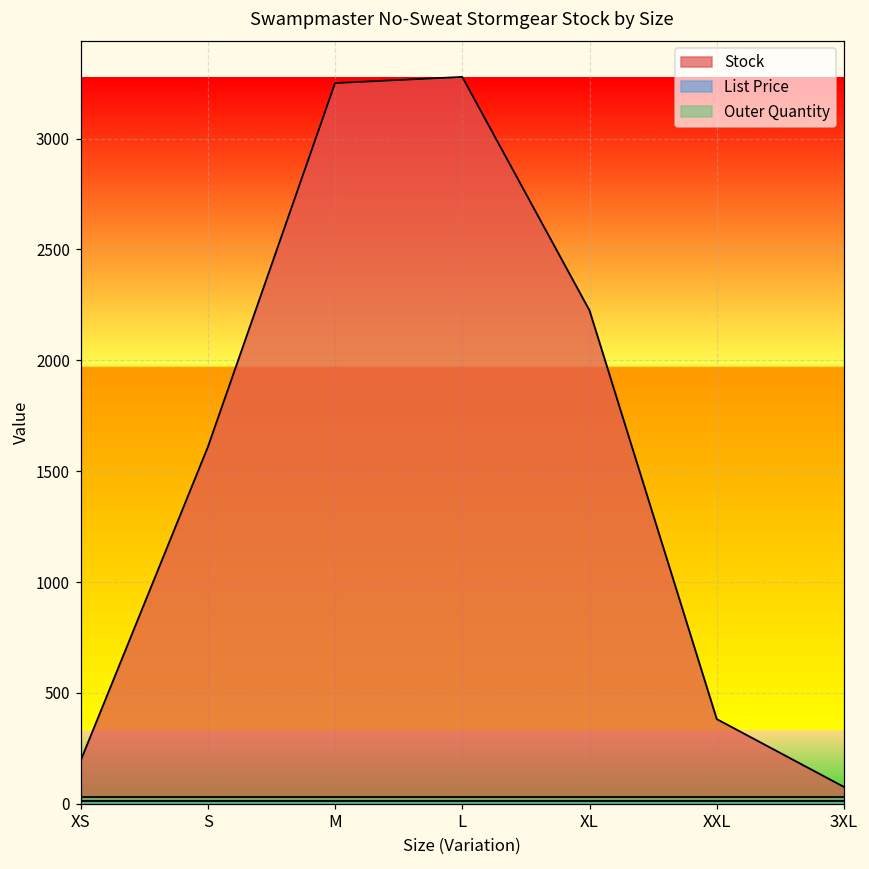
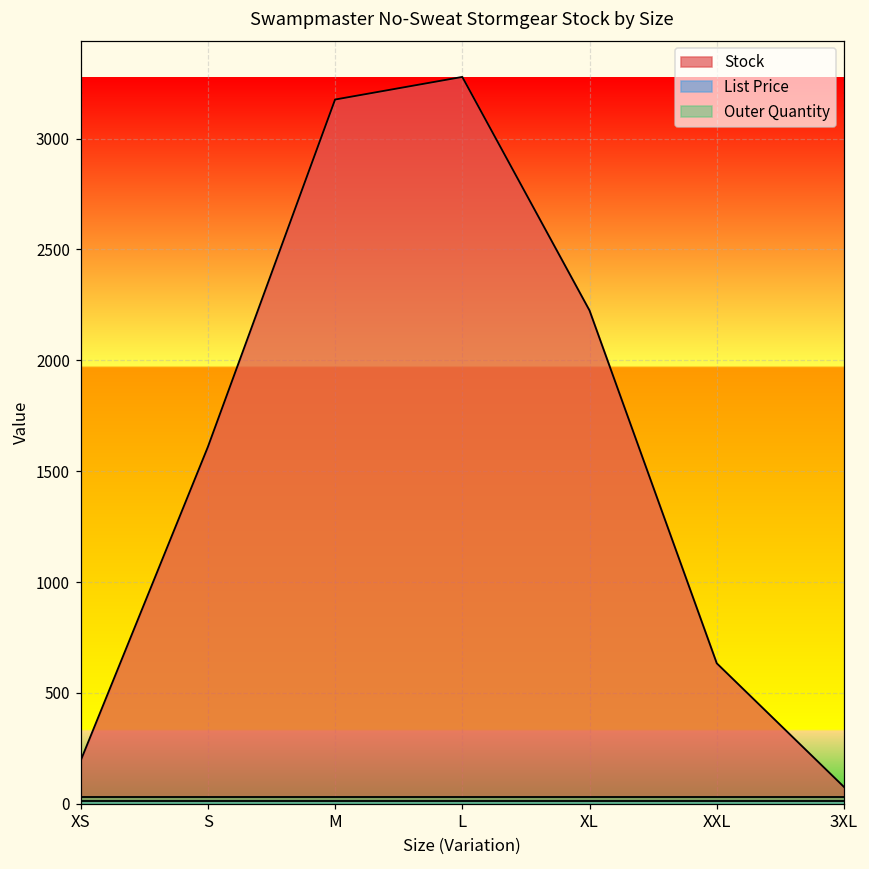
Stock, M: 3250 -> 3180
Stock, XXL: 380 -> 630
